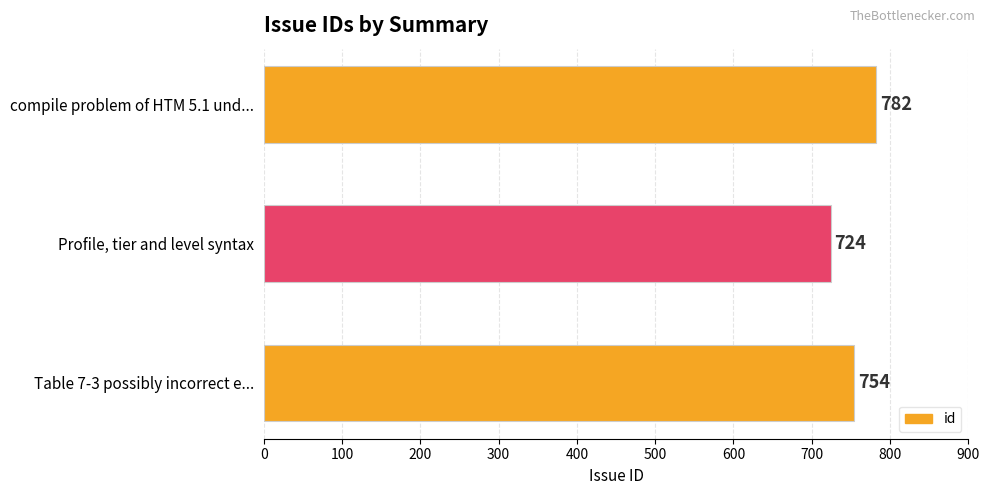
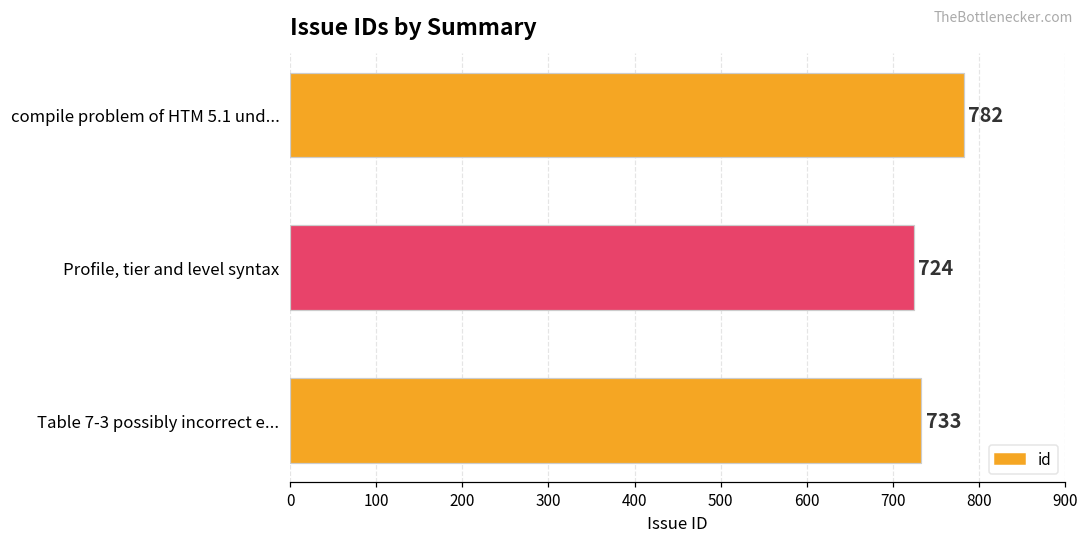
Table 7-3 possibly incorrect e...: 754 -> 733
